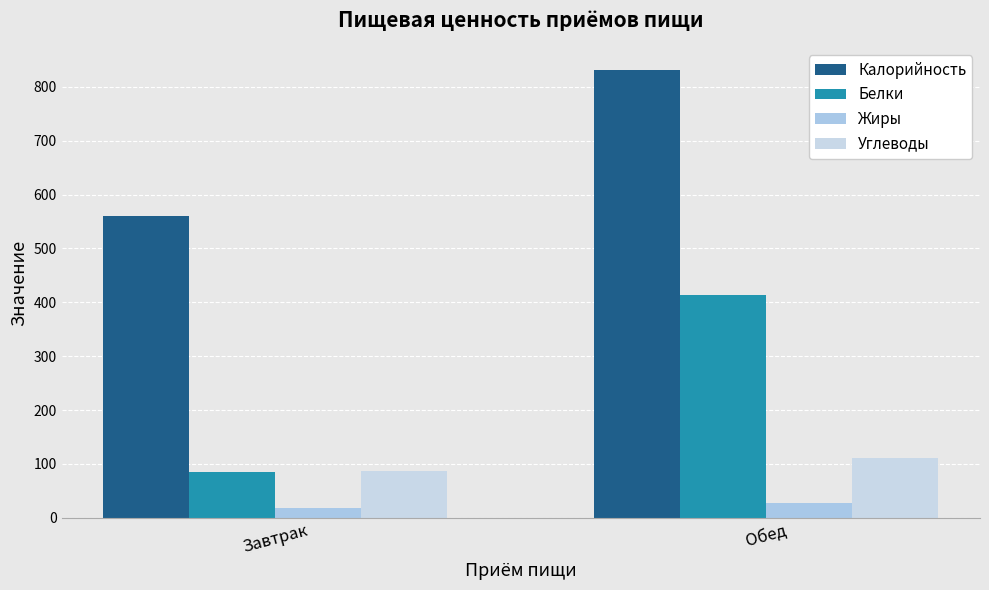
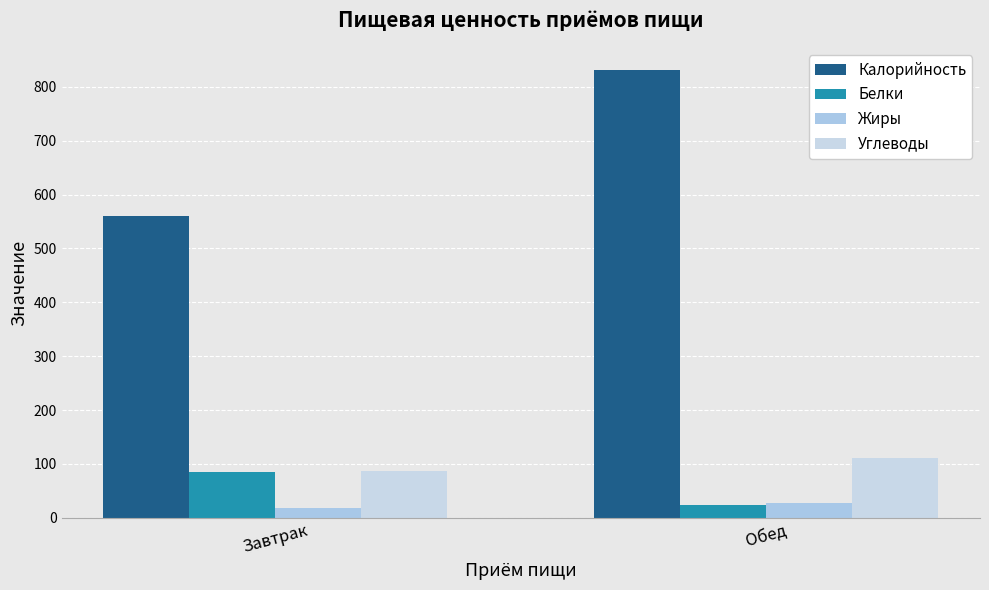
Белки, Обед: 410 -> 20
